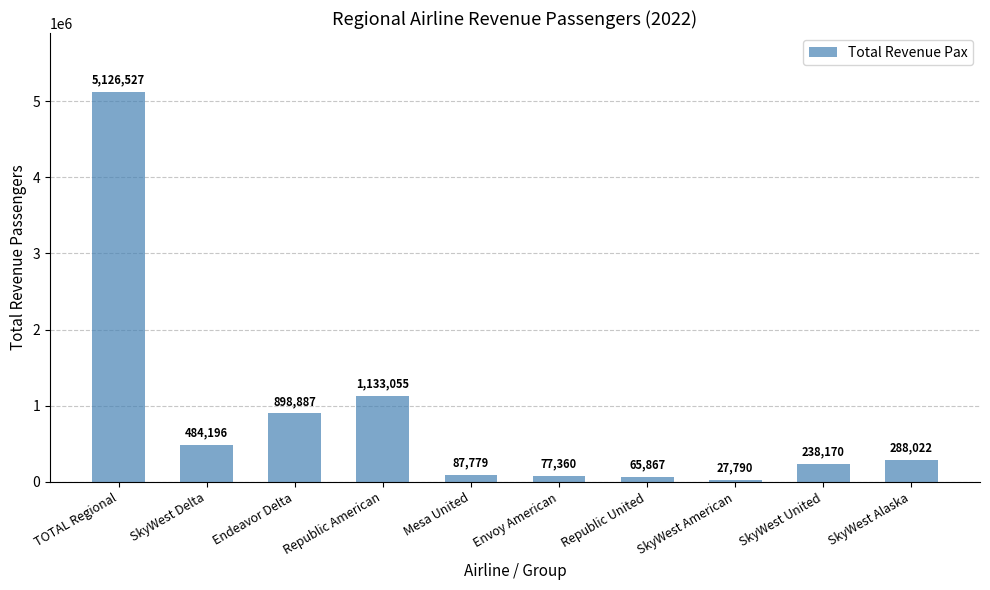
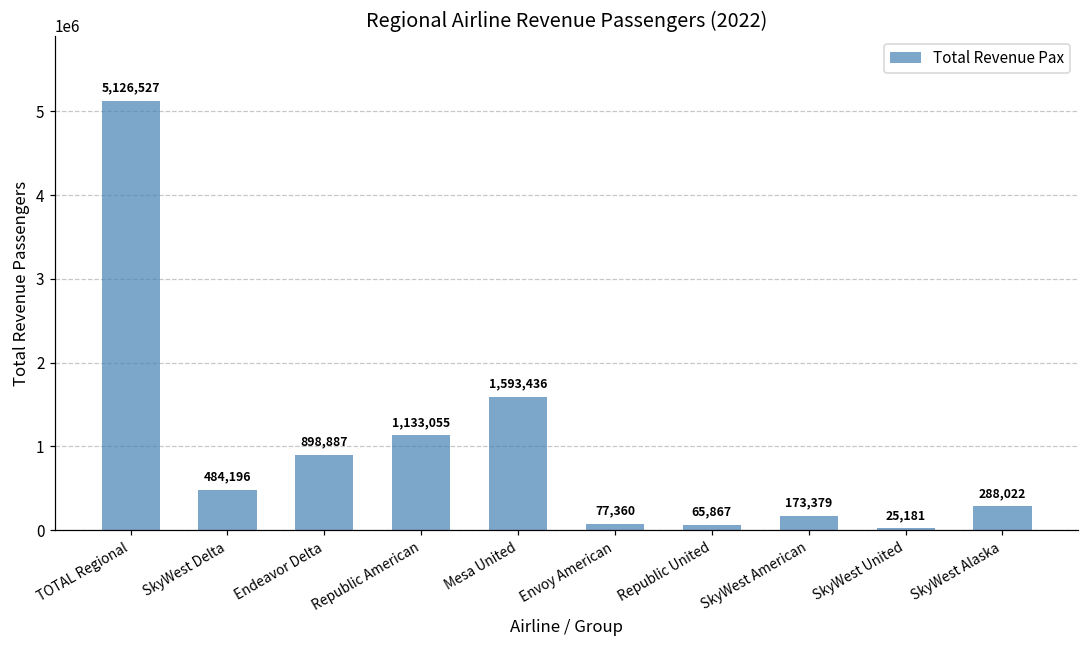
Mesa United: 87,779 -> 1,593,436
SkyWest American: 27,790 -> 173,379
SkyWest United: 238,170 -> 25,181
